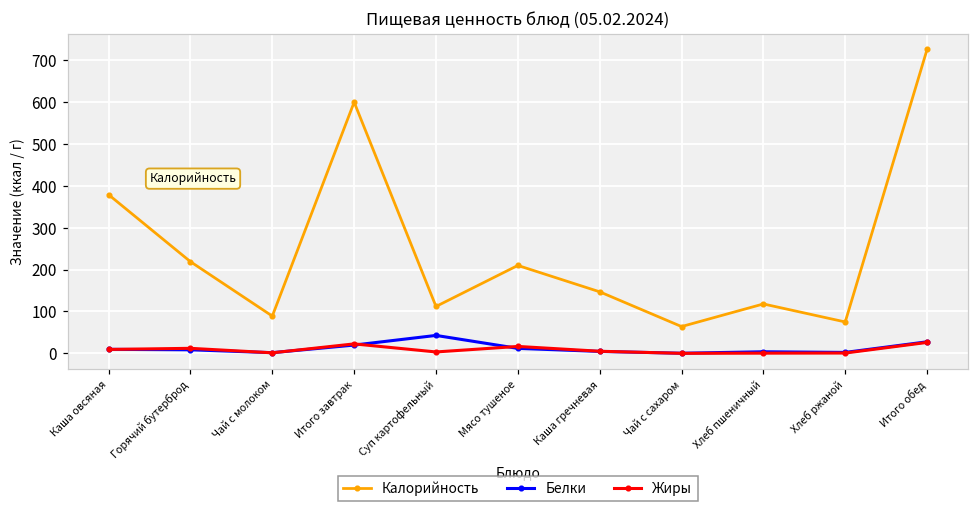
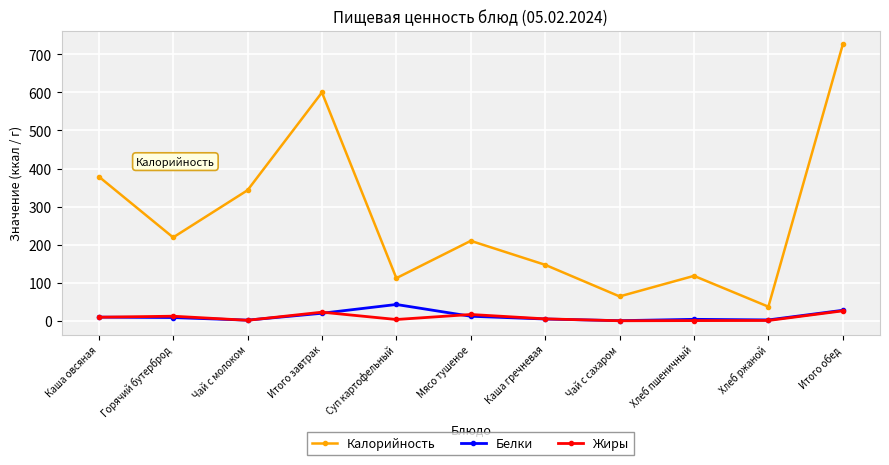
Калорийность, Чай с молоком: 90 -> 340
Калорийность, Хлеб ржаной: 80 -> 40
